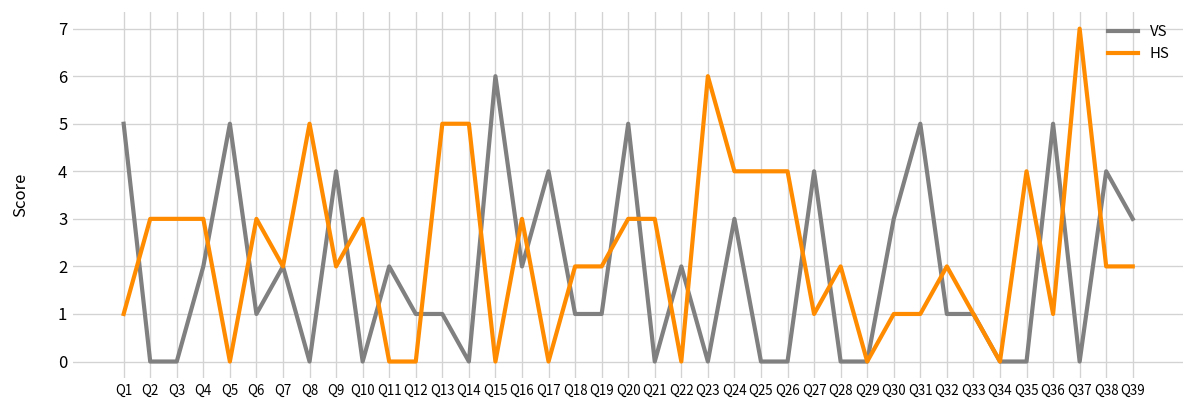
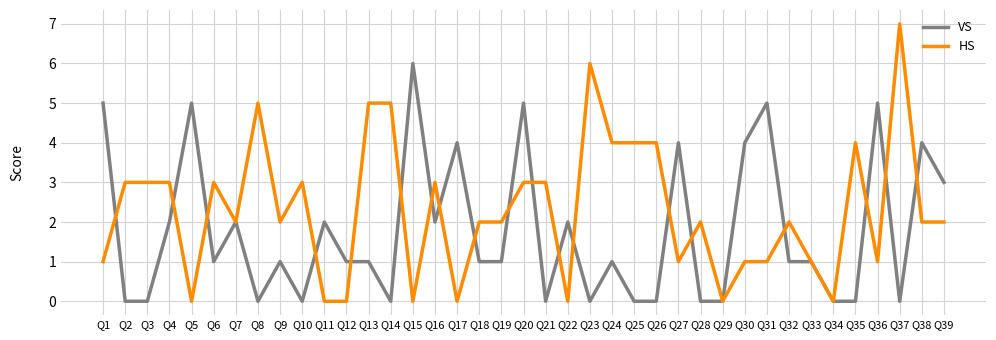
VS, Q9: 4 -> 1
VS, Q24: 3 -> 1
VS, Q30: 3 -> 4
